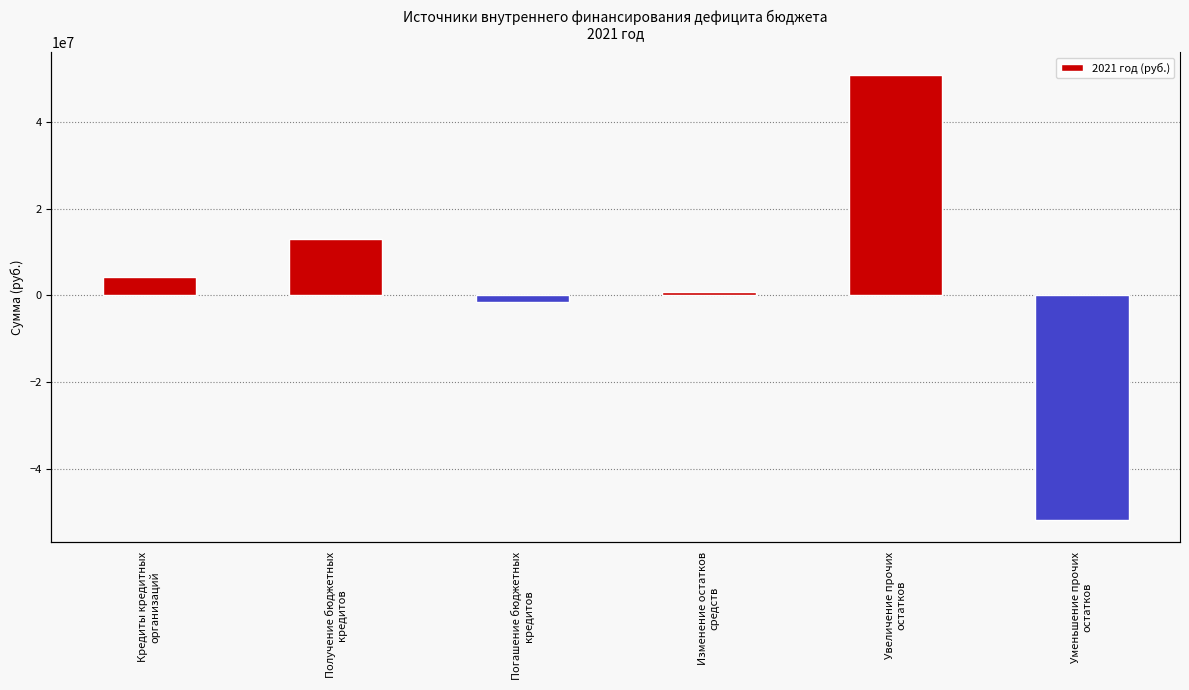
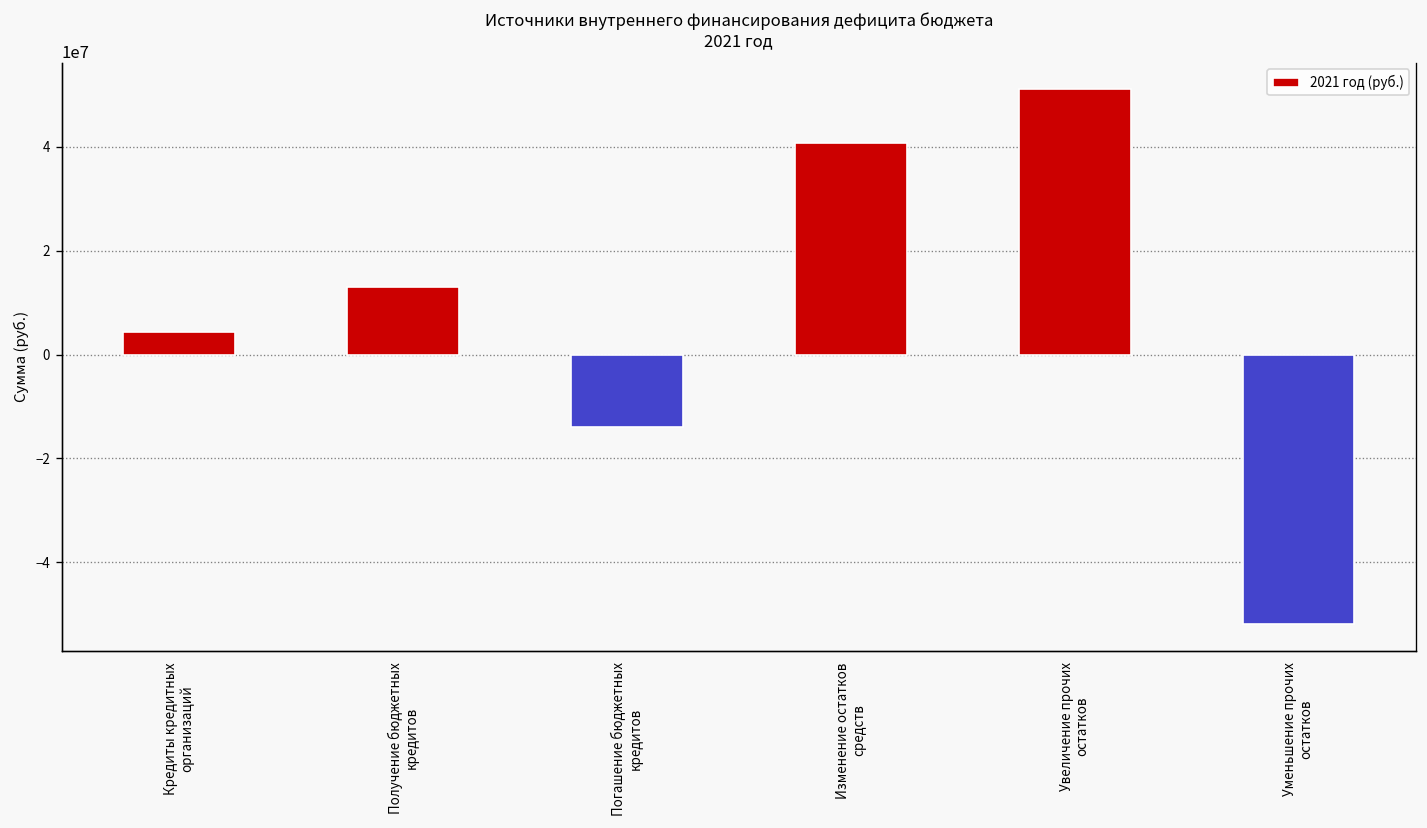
Погашение бюджетных кредитов: -2000000 -> -14000000
Изменение остатков средств: 1000000 -> 41000000
